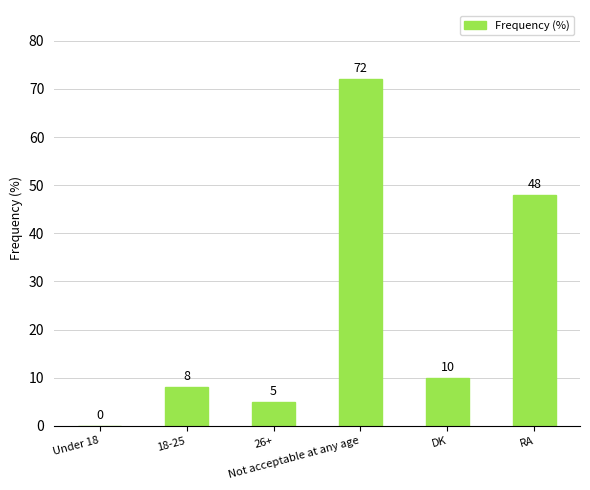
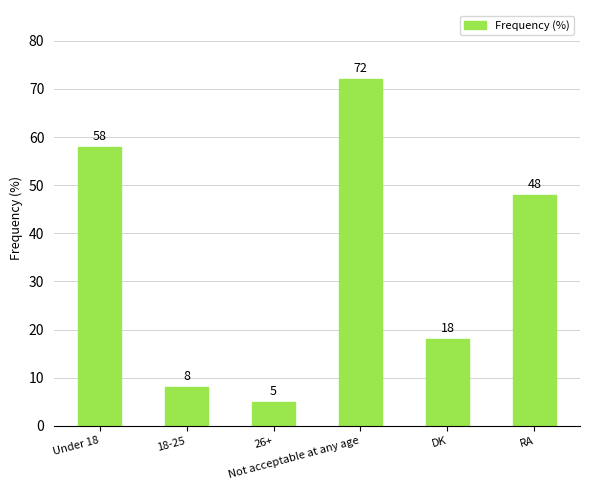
Under 18: 0 -> 58
DK: 10 -> 18
